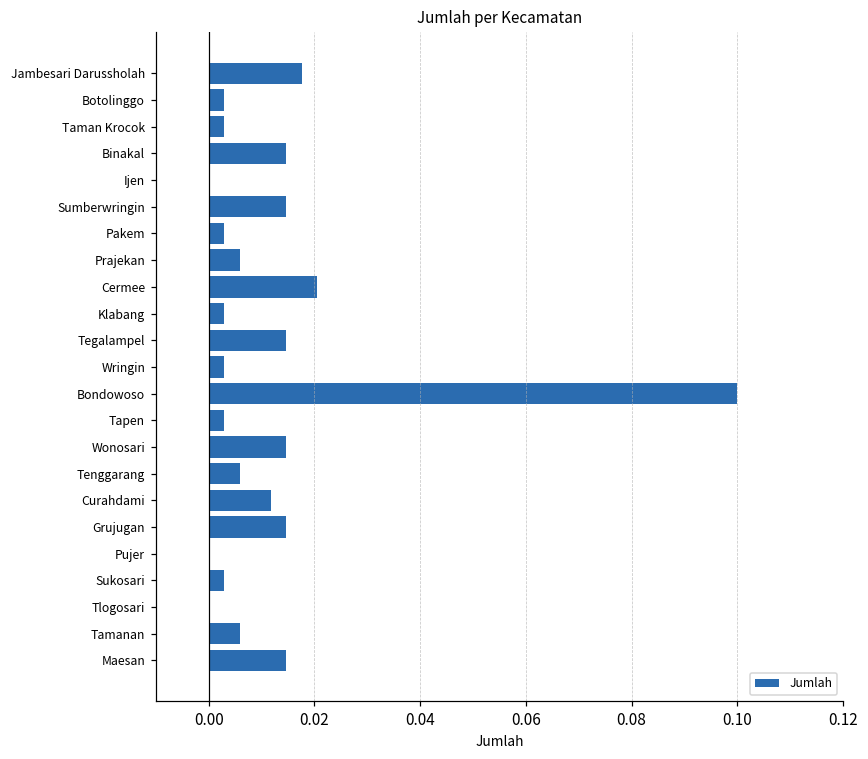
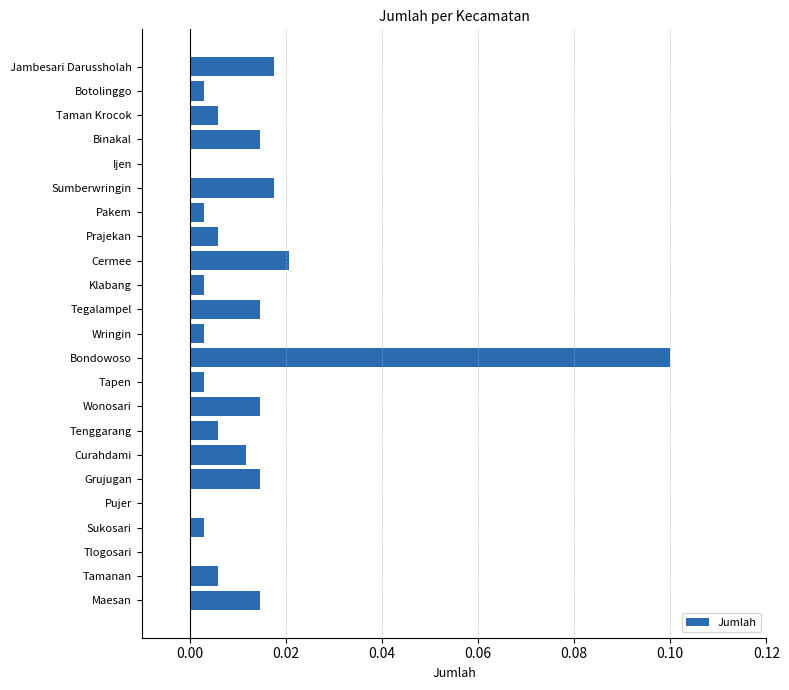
Taman Krocok: 0.003 -> 0.006
Sumberwringin: 0.015 -> 0.018
